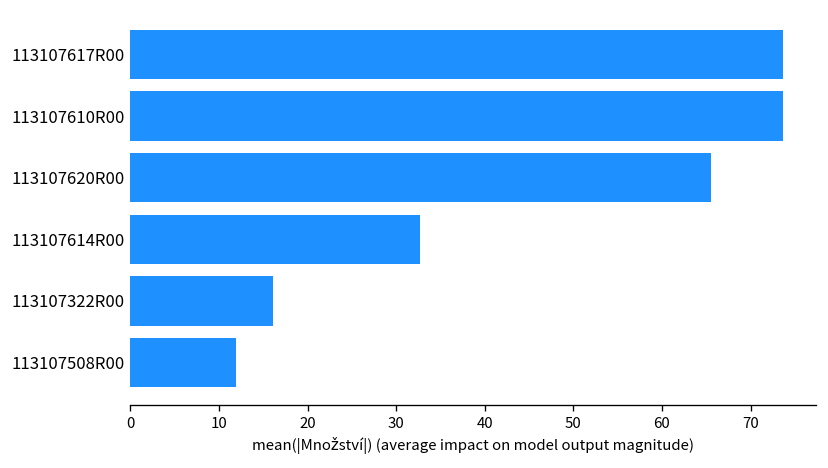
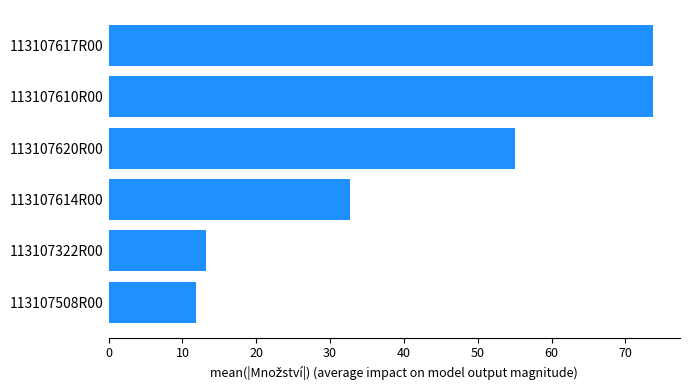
113107620R00: 66 -> 55
113107322R00: 16 -> 13
